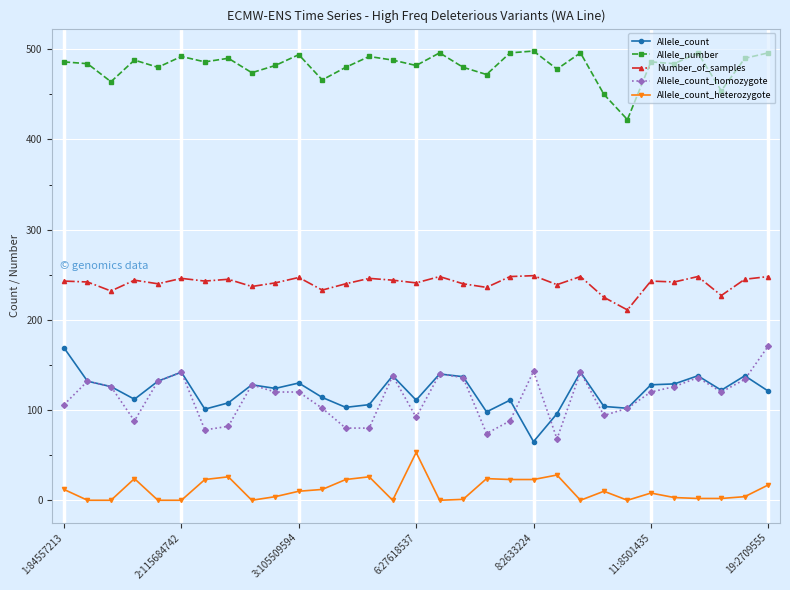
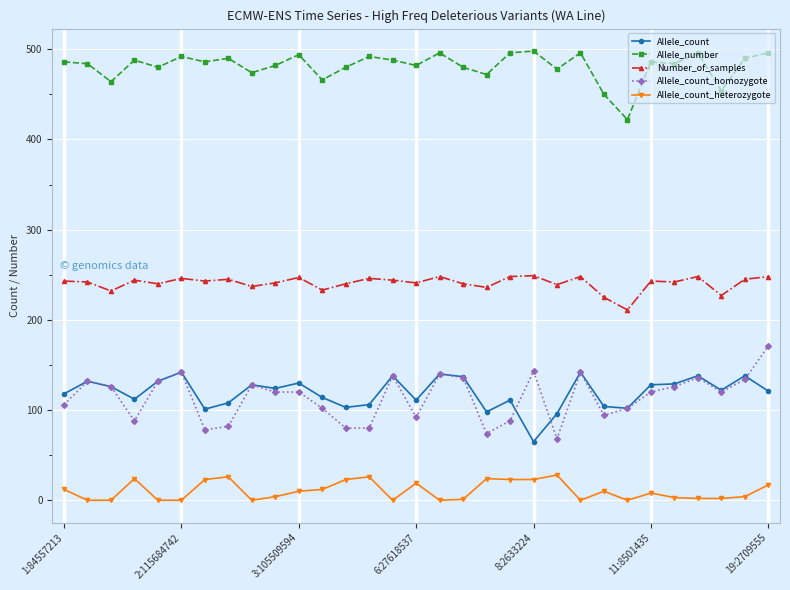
Allele_count, 1:84557213: 170 -> 120
Allele_count_heterozygote, 6:27618537: 50 -> 20
